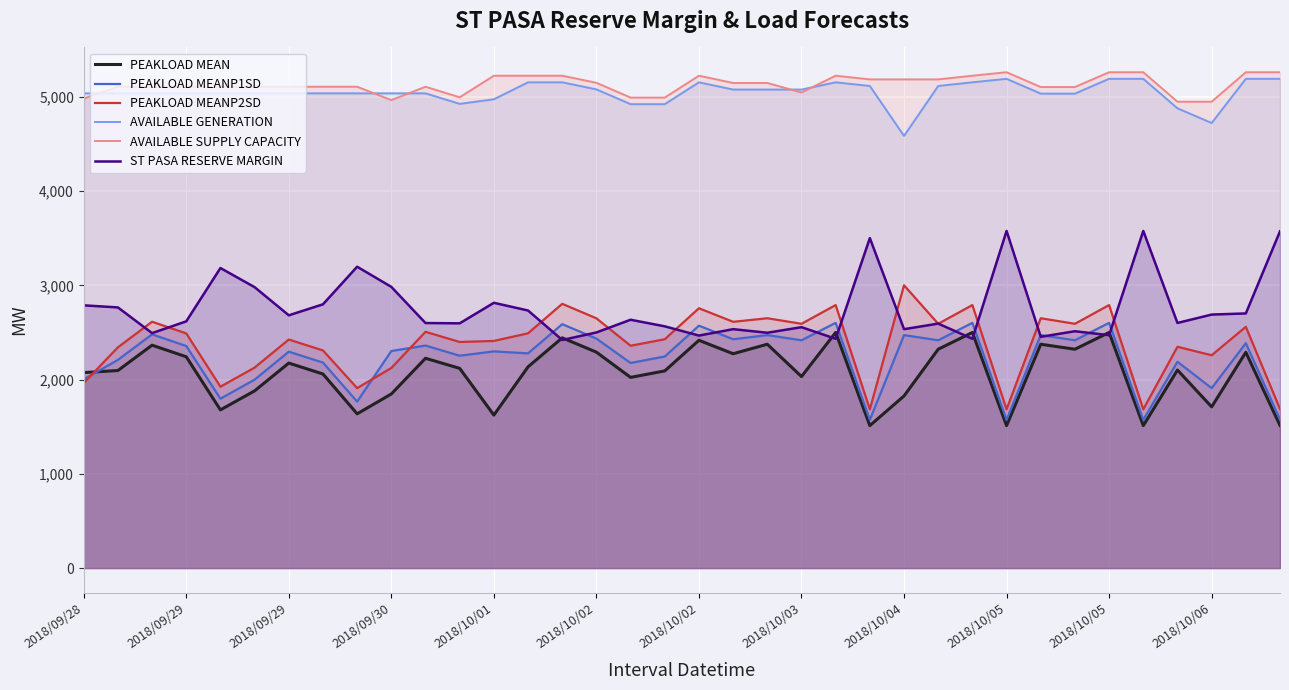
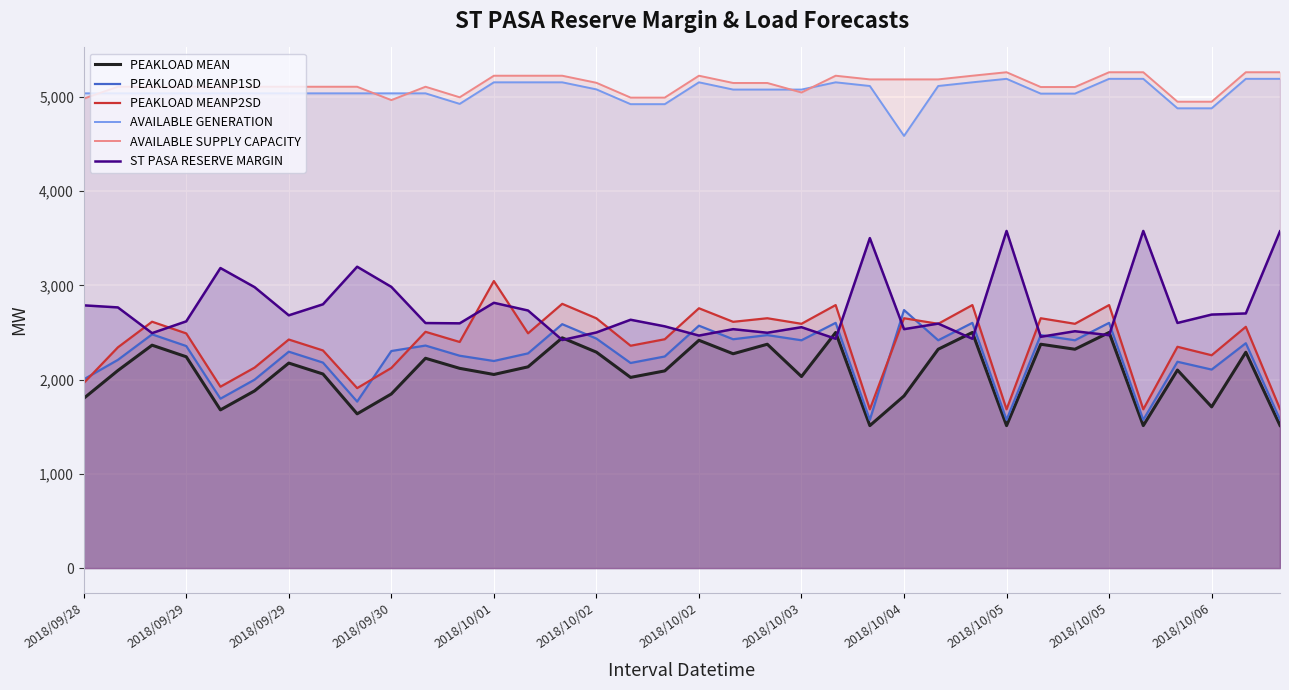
PEAKLOAD MEAN, 2018/09/28: 2,100 -> 1,800
PEAKLOAD MEAN, 2018/10/01: 1,600 -> 2,100
PEAKLOAD MEANP1SD, 2018/10/01: 2,300 -> 2,200
PEAKLOAD MEANP2SD, 2018/10/01: 2,400 -> 3,000
AVAILABLE GENERATION, 2018/10/01: 5,000 -> 5,200
PEAKLOAD MEANP1SD, 2018/10/04: 2,500 -> 2,700
PEAKLOAD MEANP2SD, 2018/10/04: 3,000 -> 2,700
PEAKLOAD MEANP1SD, 2018/10/06: 1,900 -> 2,100
AVAILABLE GENERATION, 2018/10/06: 4,700 -> 4,900
